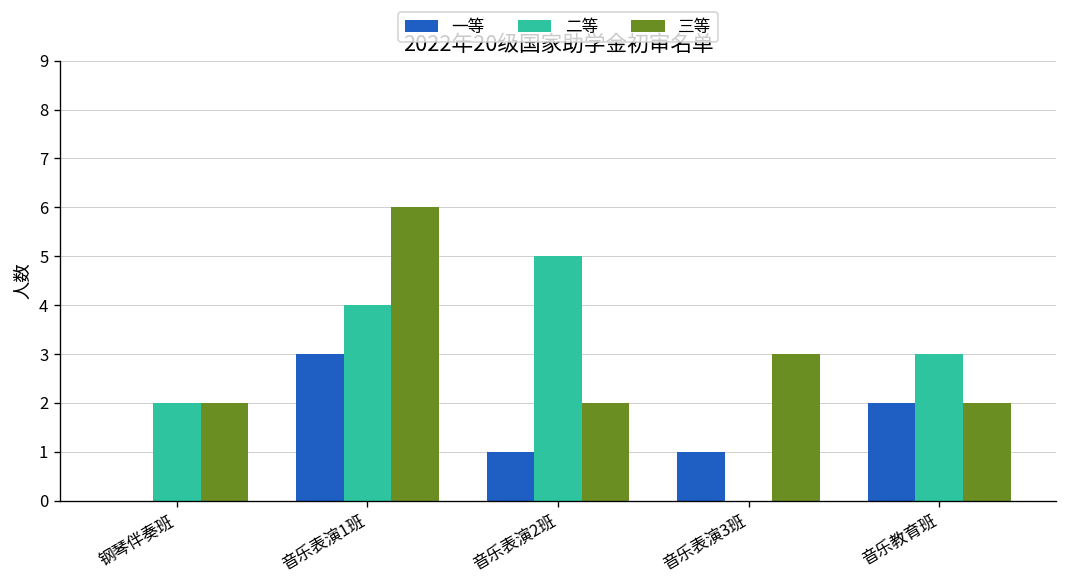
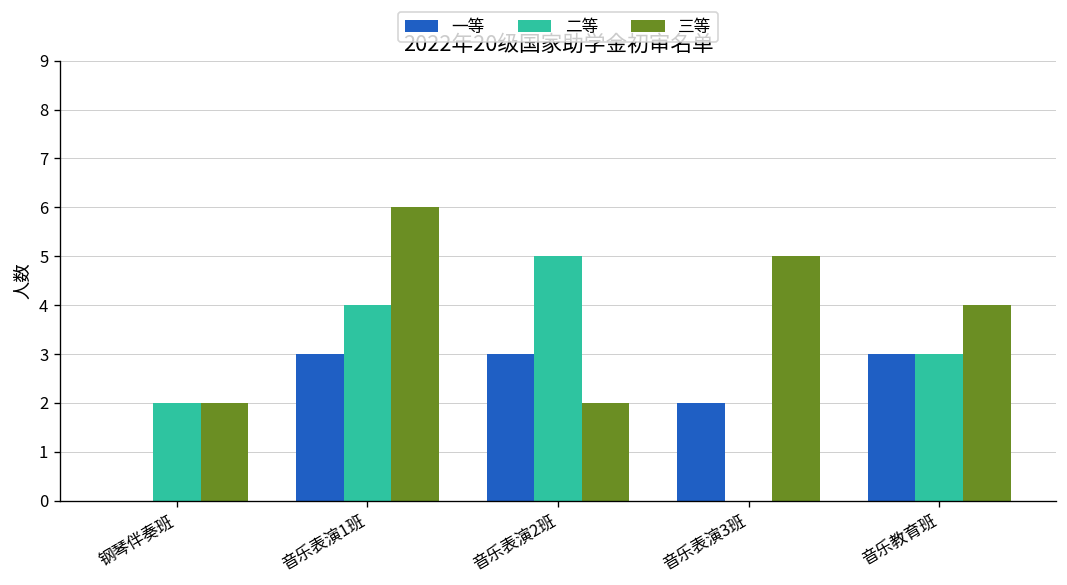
一等, 音乐表演2班: 1 -> 3
一等, 音乐表演3班: 1 -> 2
三等, 音乐表演3班: 3 -> 5
一等, 音乐教育班: 2 -> 3
三等, 音乐教育班: 2 -> 4
